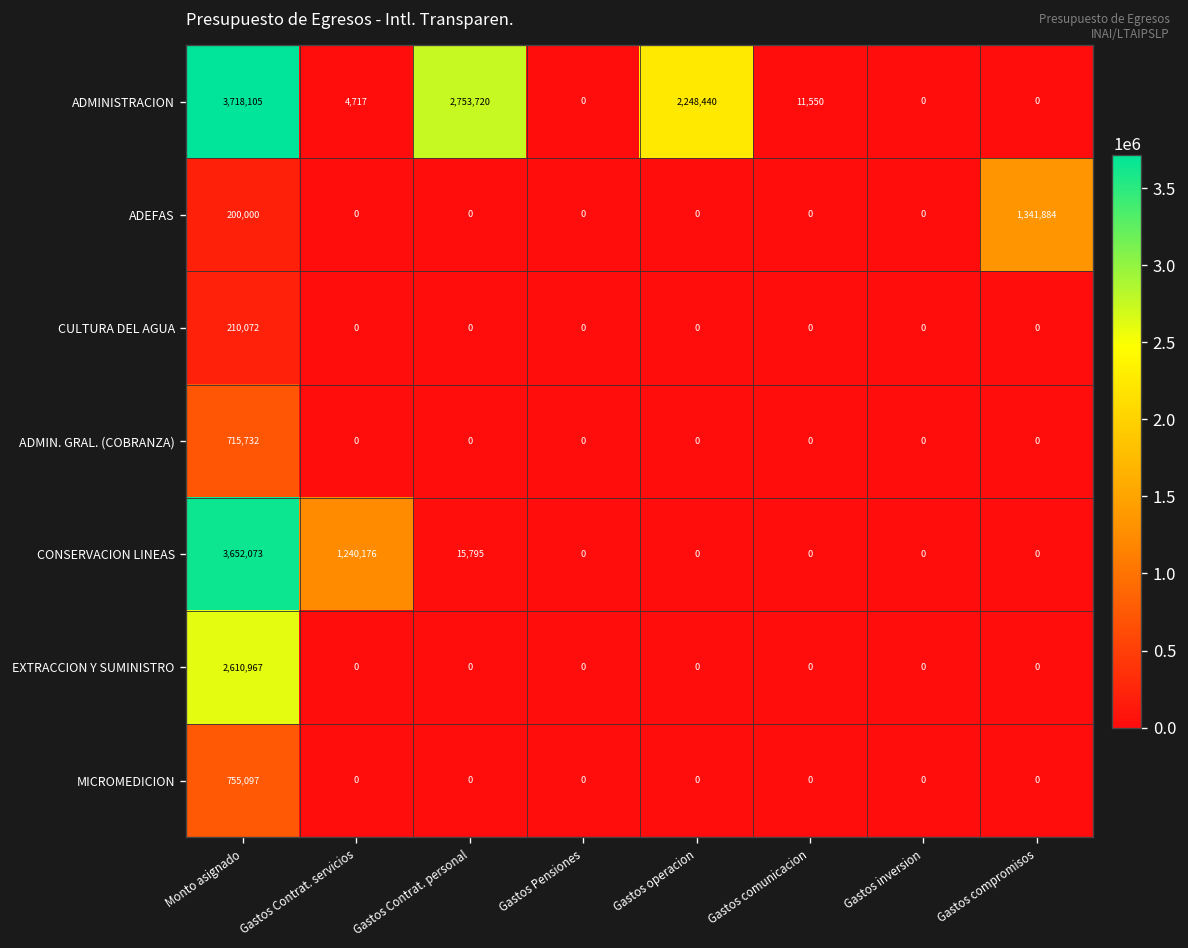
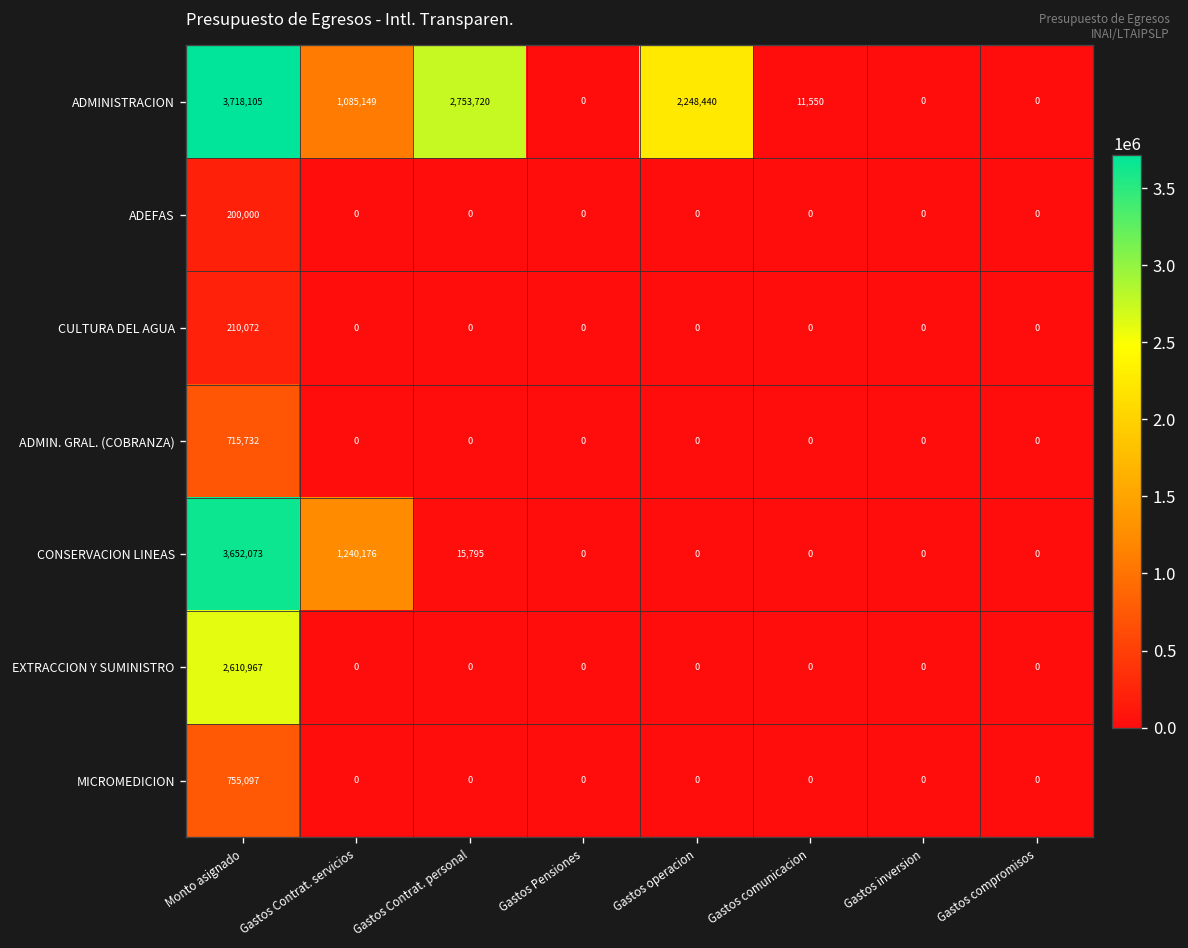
ADMINISTRACION, Gastos Contrat. servicios: 4,717 -> 1,085,149
ADEFAS, Gastos compromisos: 1,341,884 -> 0
